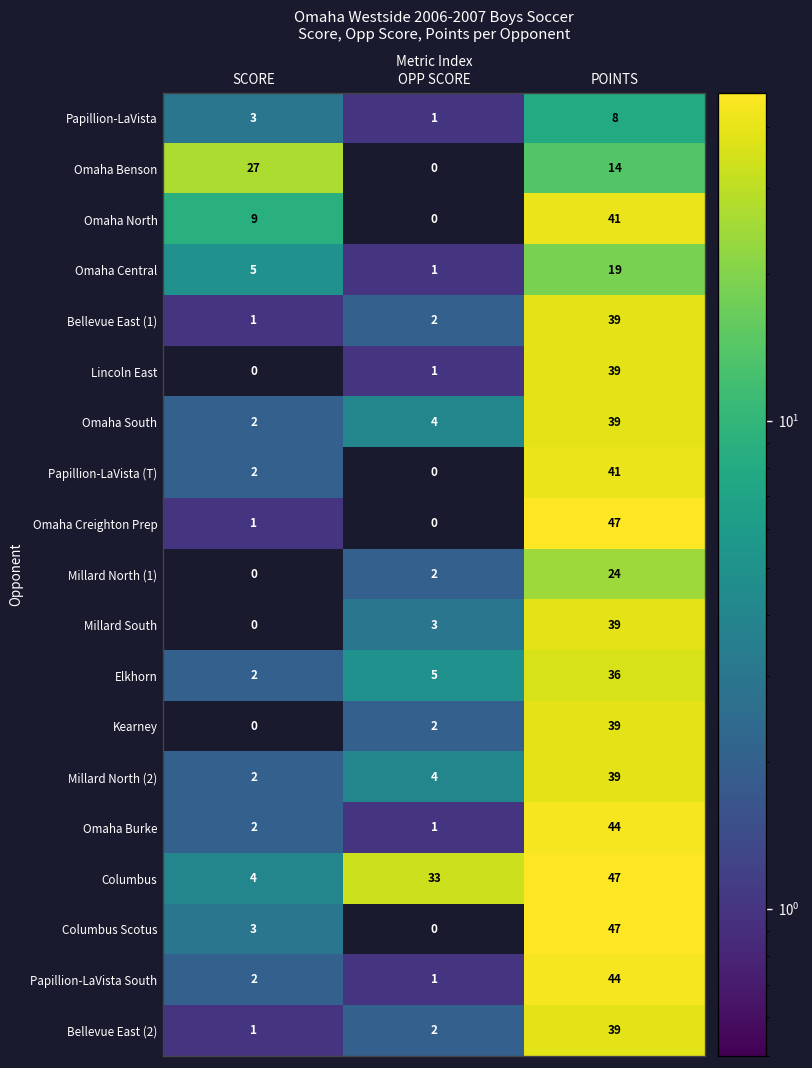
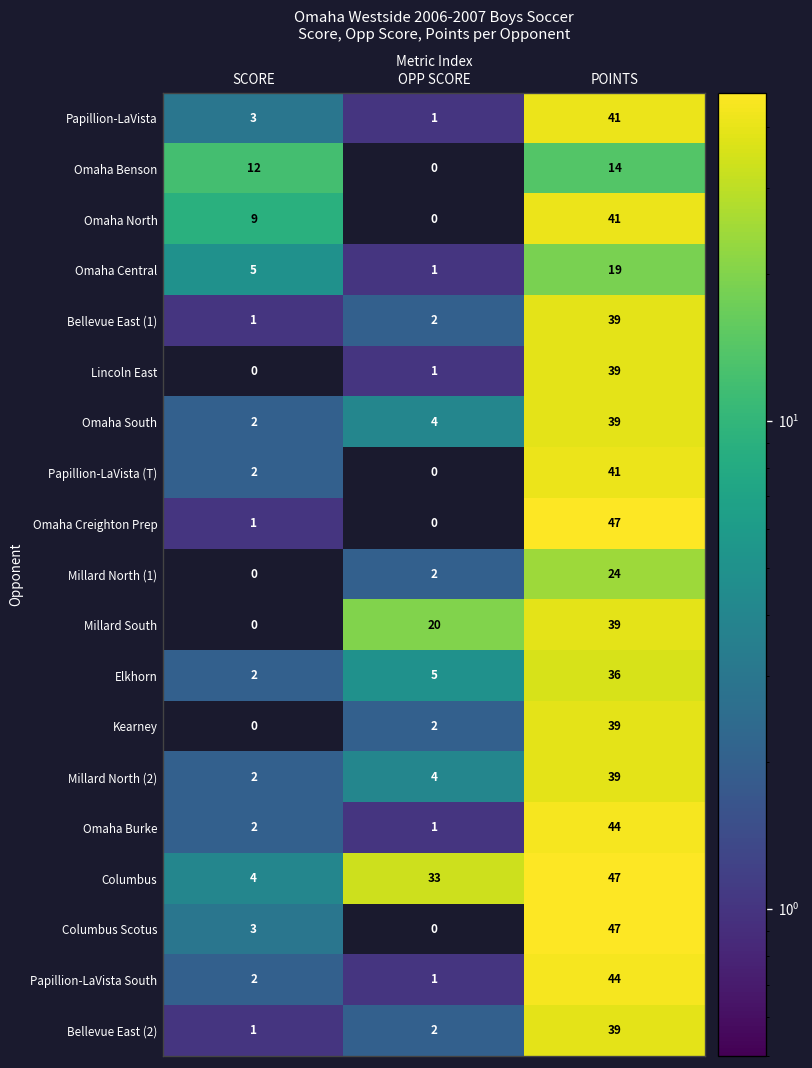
Papillion-LaVista, POINTS: 8 -> 41
Omaha Benson, SCORE: 27 -> 12
Millard South, OPP SCORE: 3 -> 20
